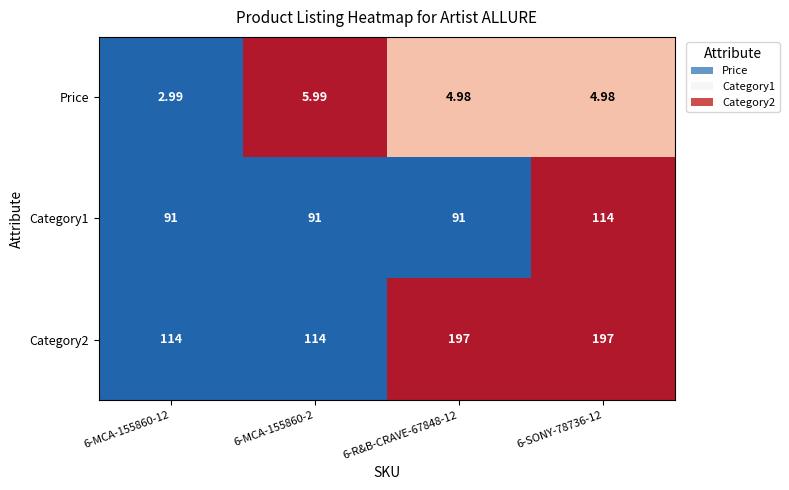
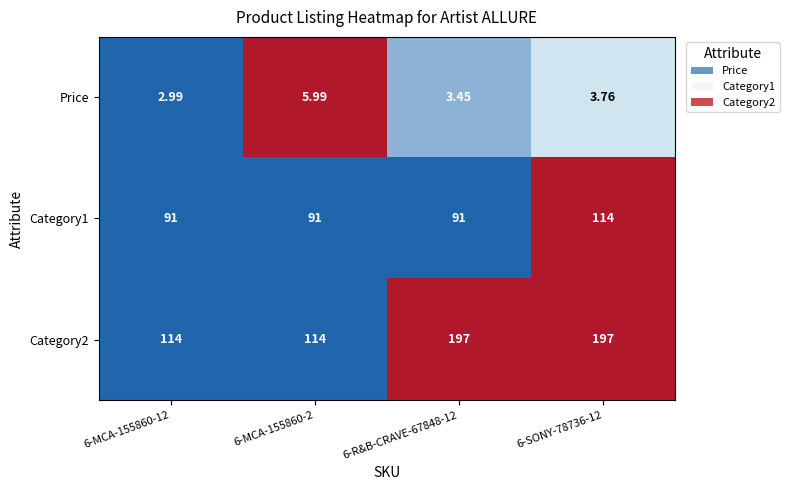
Price, 6-R&B-CRAVE-67848-12: 4.98 -> 3.45
Price, 6-SONY-78736-12: 4.98 -> 3.76
